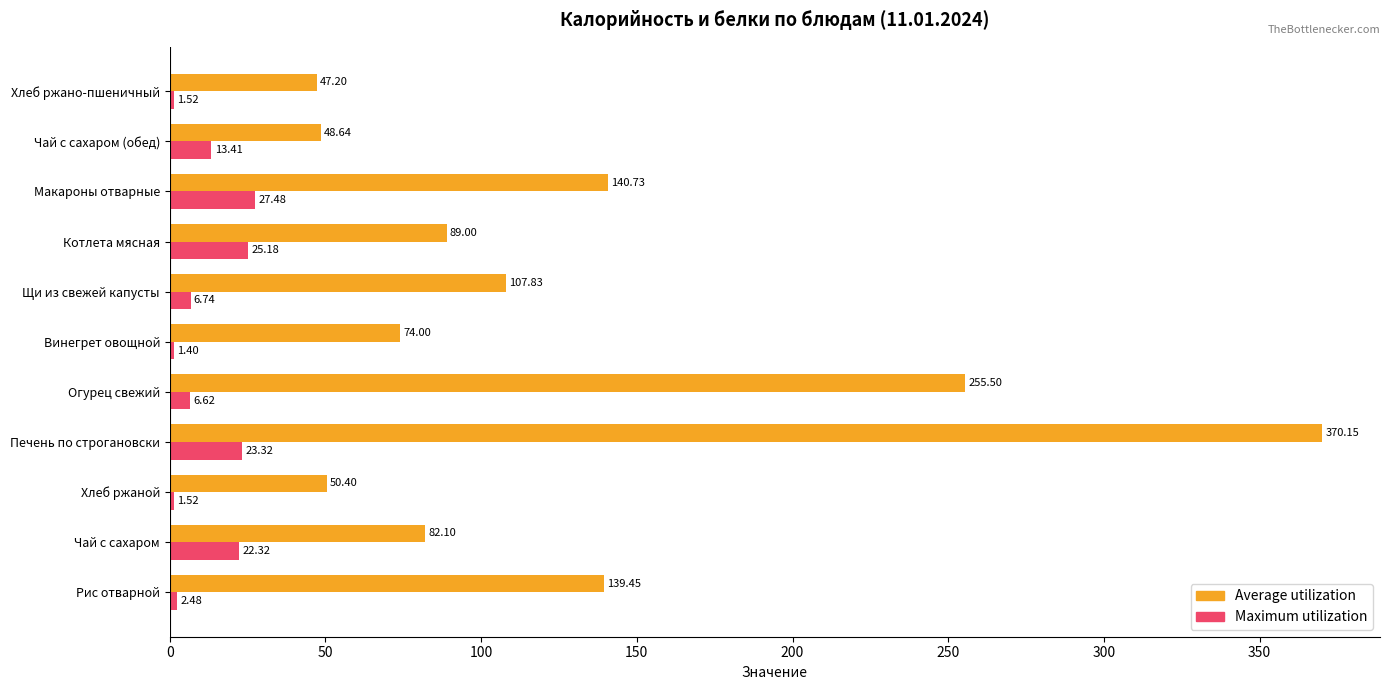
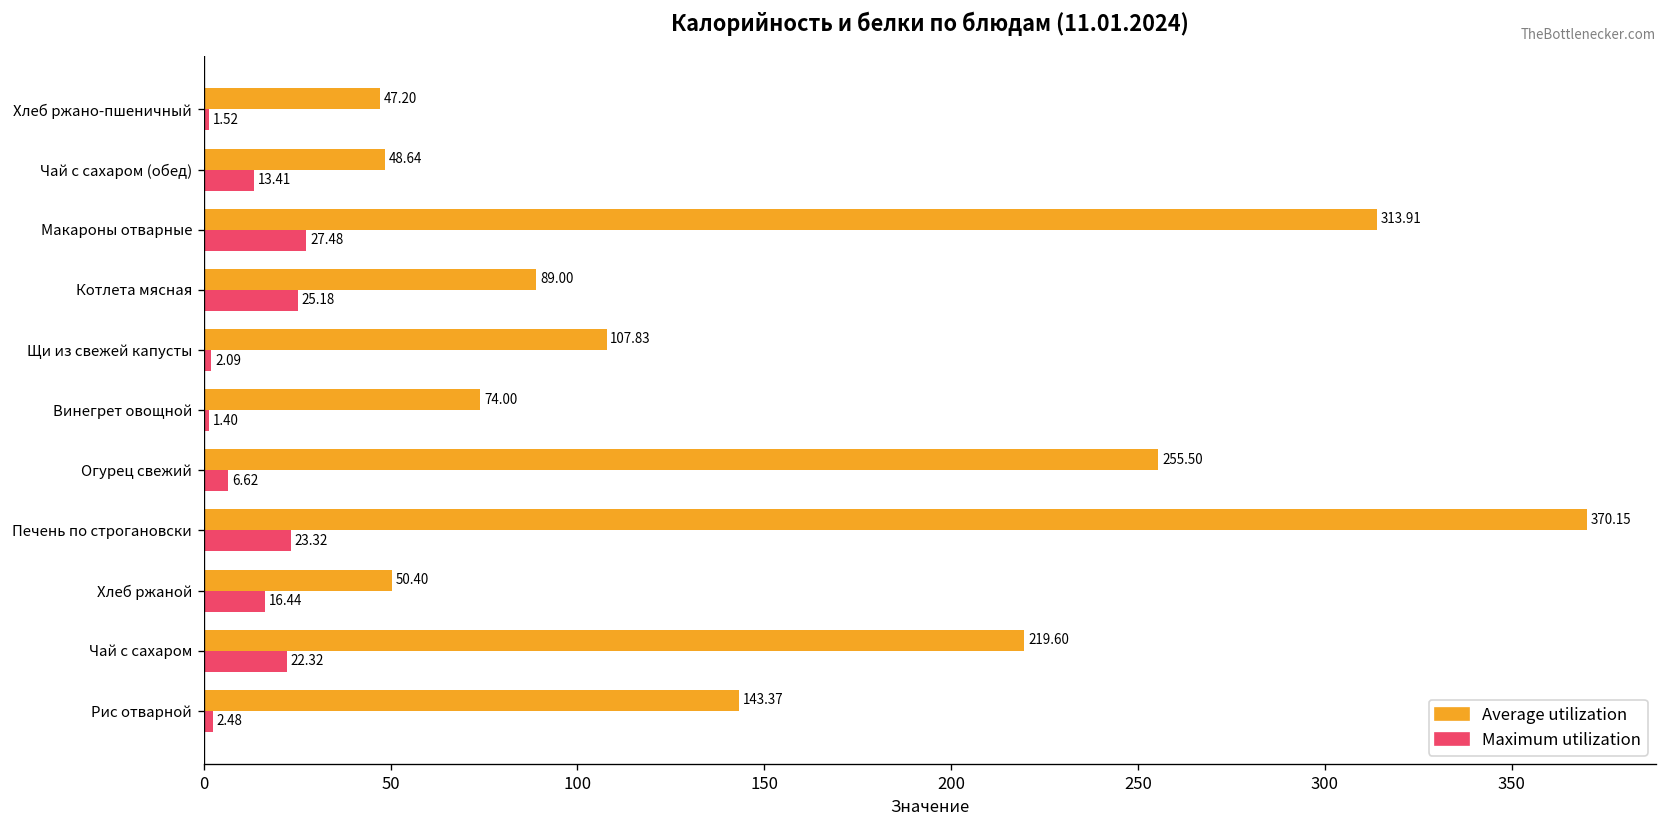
Average utilization, Макароны отварные: 140.73 -> 313.91
Maximum utilization, Щи из свежей капусты: 6.74 -> 2.09
Maximum utilization, Хлеб ржаной: 1.52 -> 16.44
Average utilization, Чай с сахаром: 82.10 -> 219.60
Average utilization, Рис отварной: 139.45 -> 143.37
